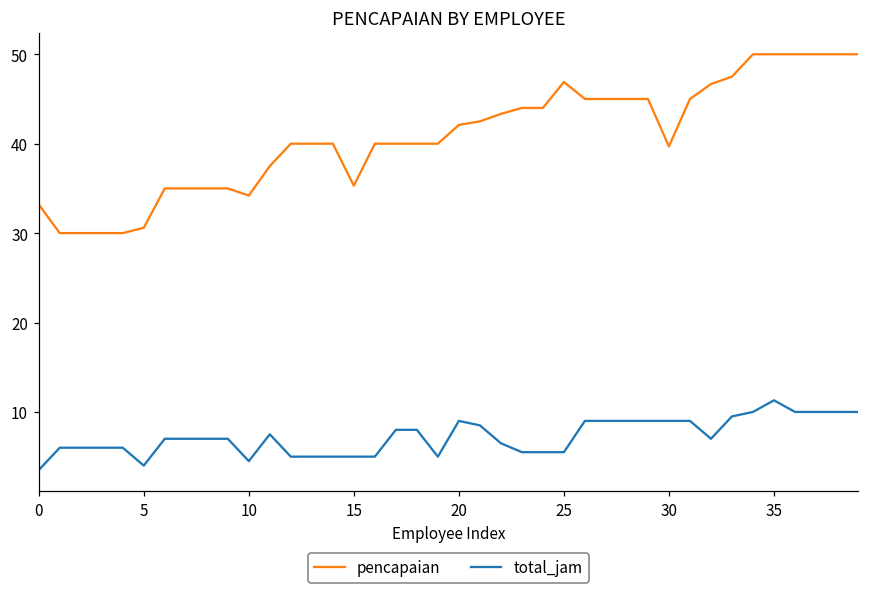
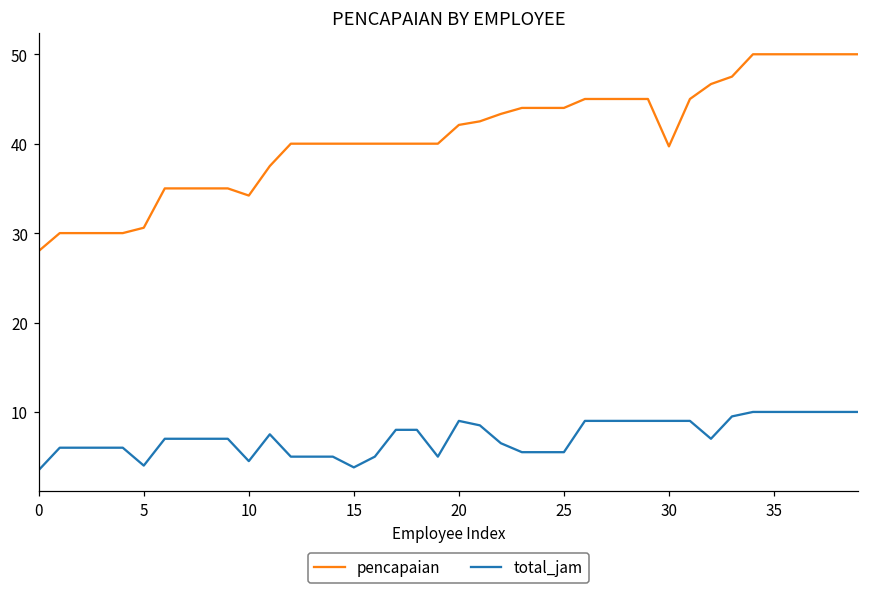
pencapaian, 0: 33 -> 28
pencapaian, 15: 35 -> 40
total_jam, 15: 5 -> 4
pencapaian, 25: 47 -> 44
total_jam, 35: 11 -> 10
